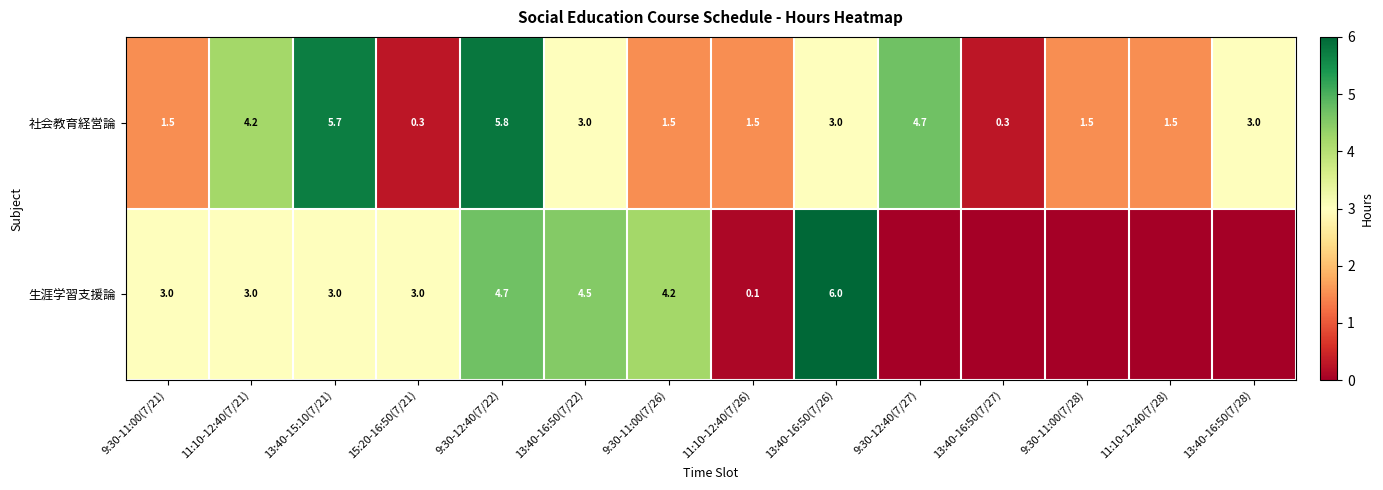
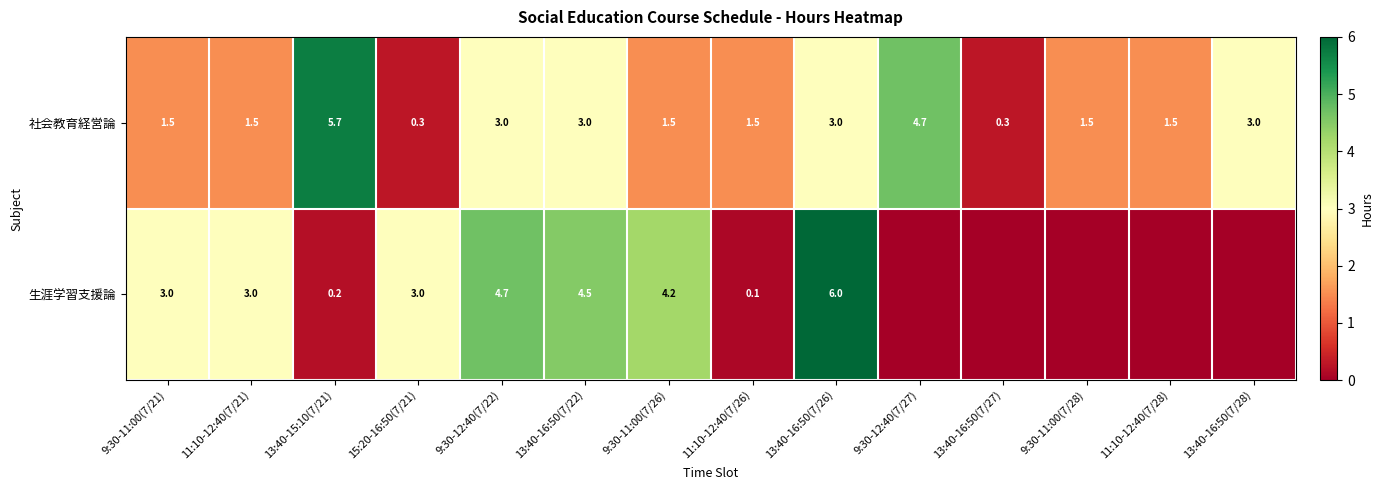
社会教育経営論, 11:10-12:40(7/21): 4.2 -> 1.5
社会教育経営論, 9:30-12:40(7/22): 5.8 -> 3.0
生涯学習支援論, 13:40-15:10(7/21): 3.0 -> 0.2
